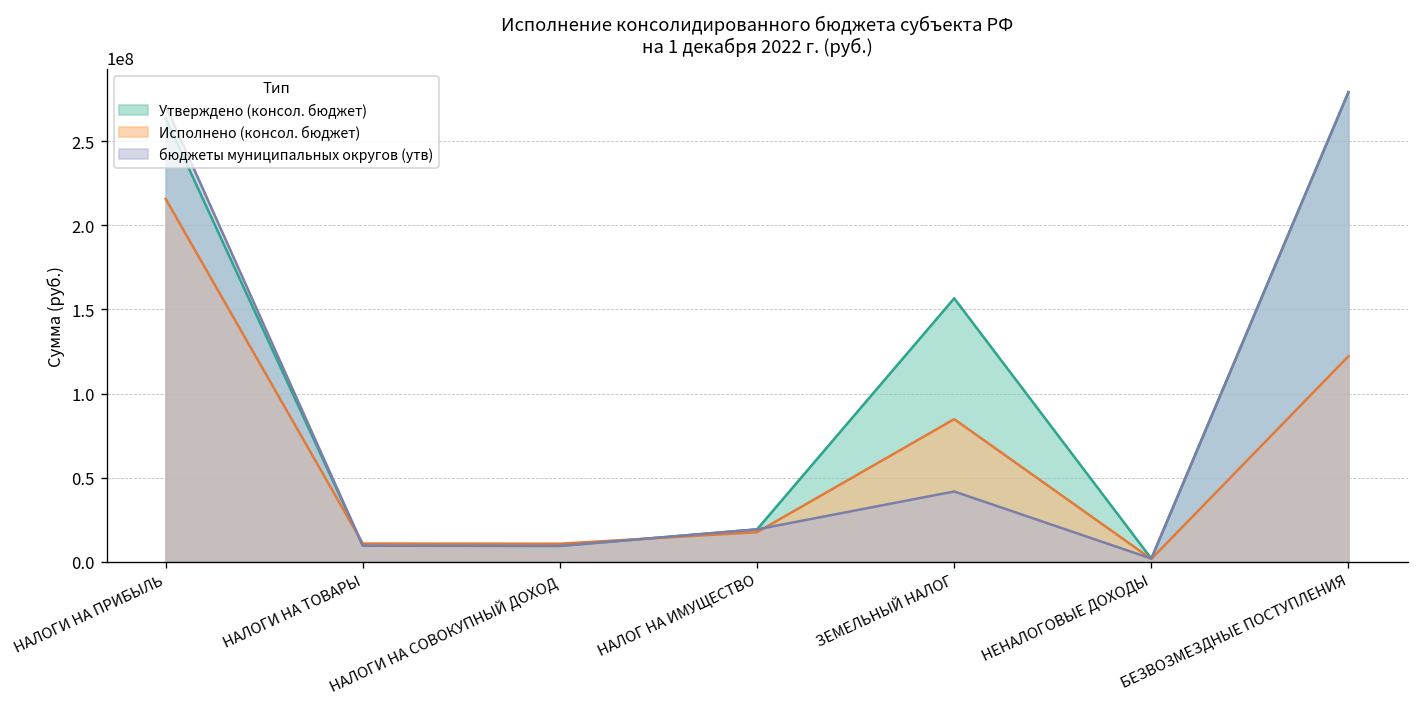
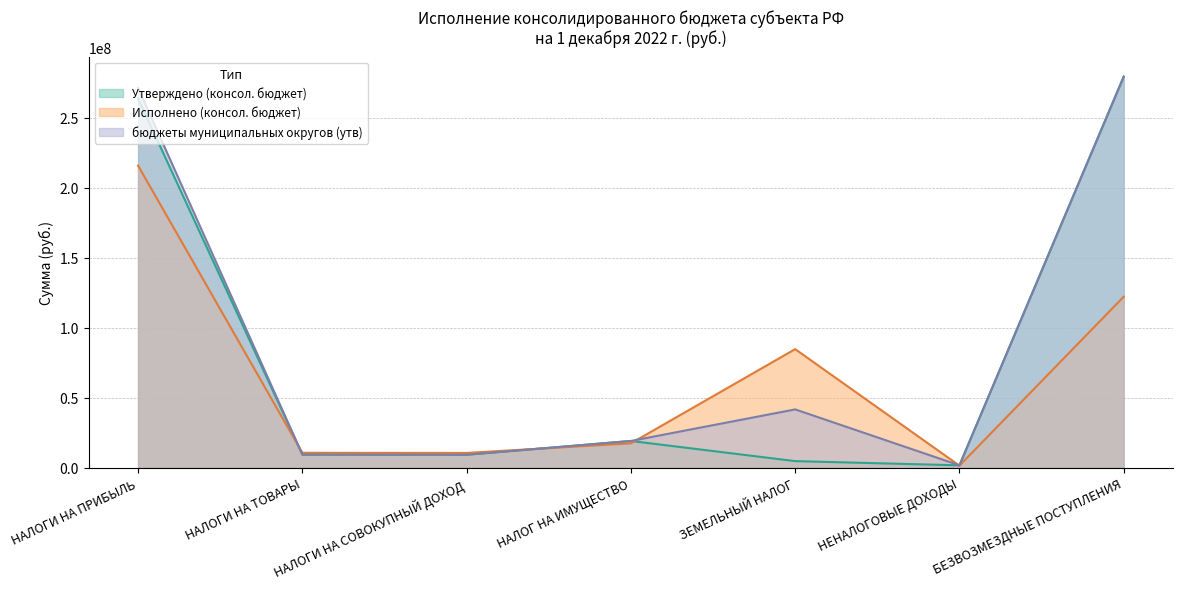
Утверждено (консол. бюджет), ЗЕМЕЛЬНЫЙ НАЛОГ: 157000000 -> 5000000
